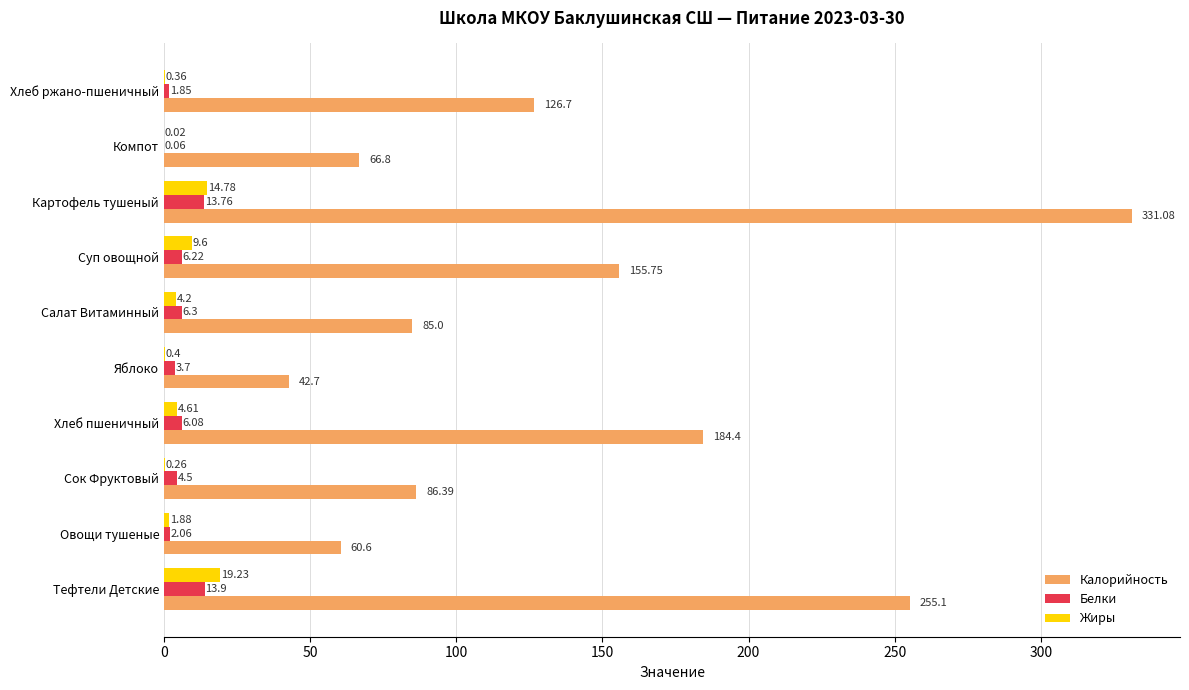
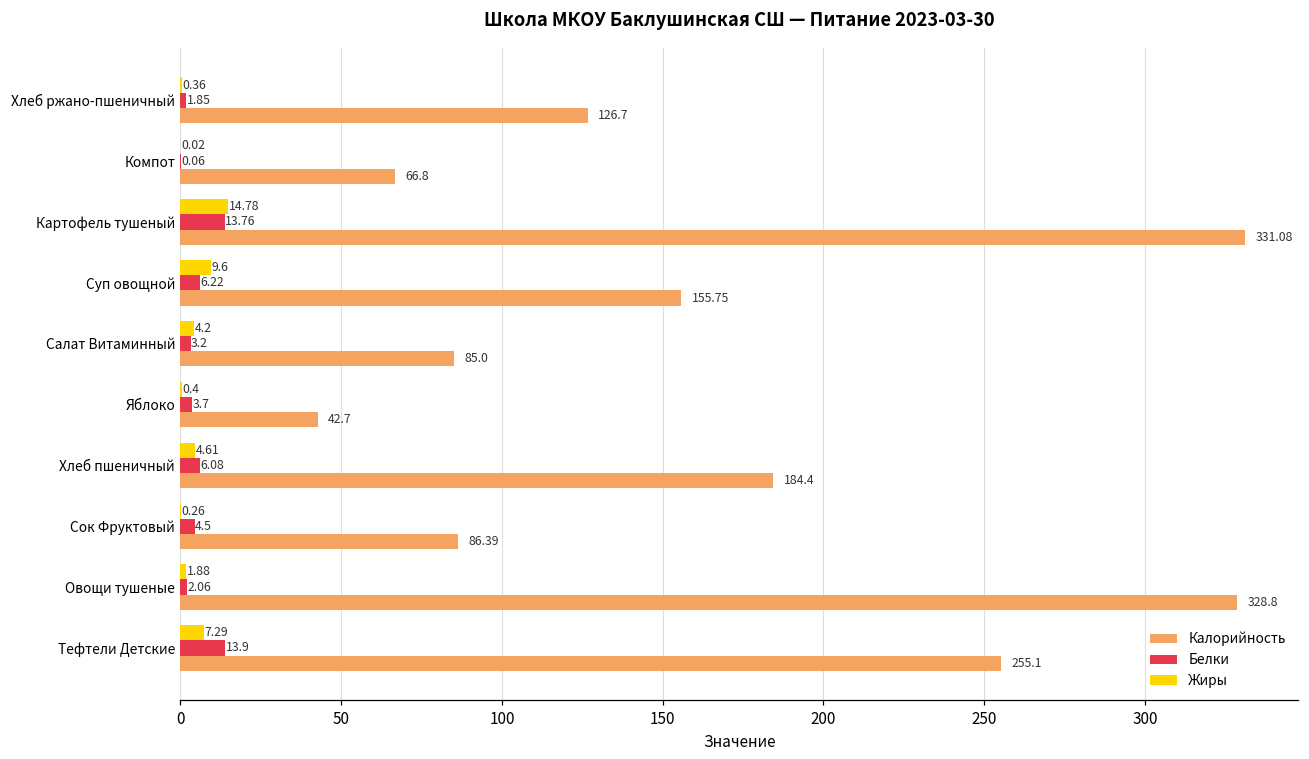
Белки, Салат Витаминный: 6.3 -> 3.2
Калорийность, Овощи тушеные: 60.6 -> 328.8
Жиры, Тефтели Детские: 19.23 -> 7.29
